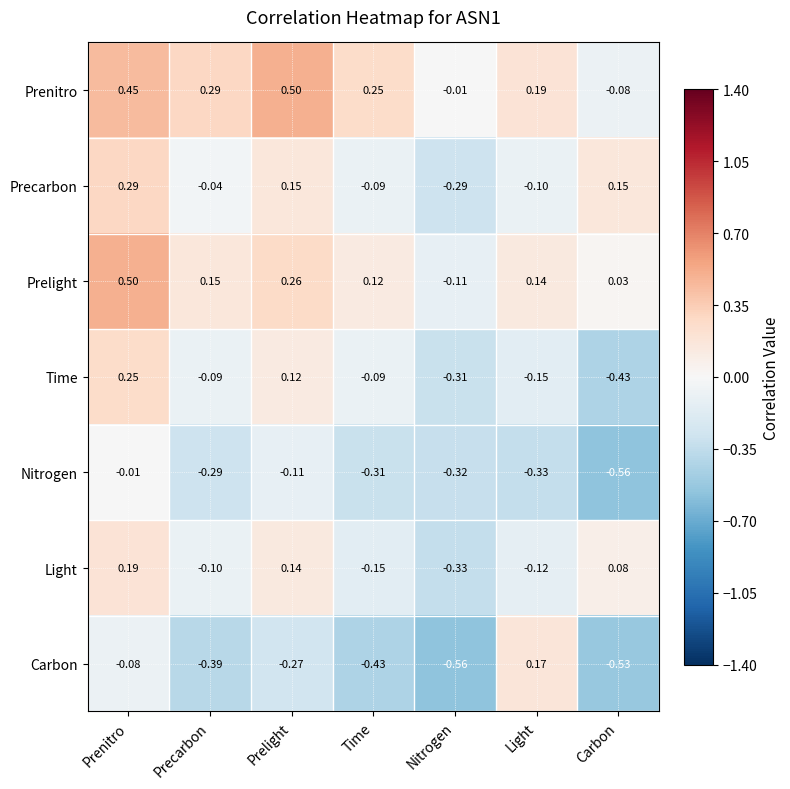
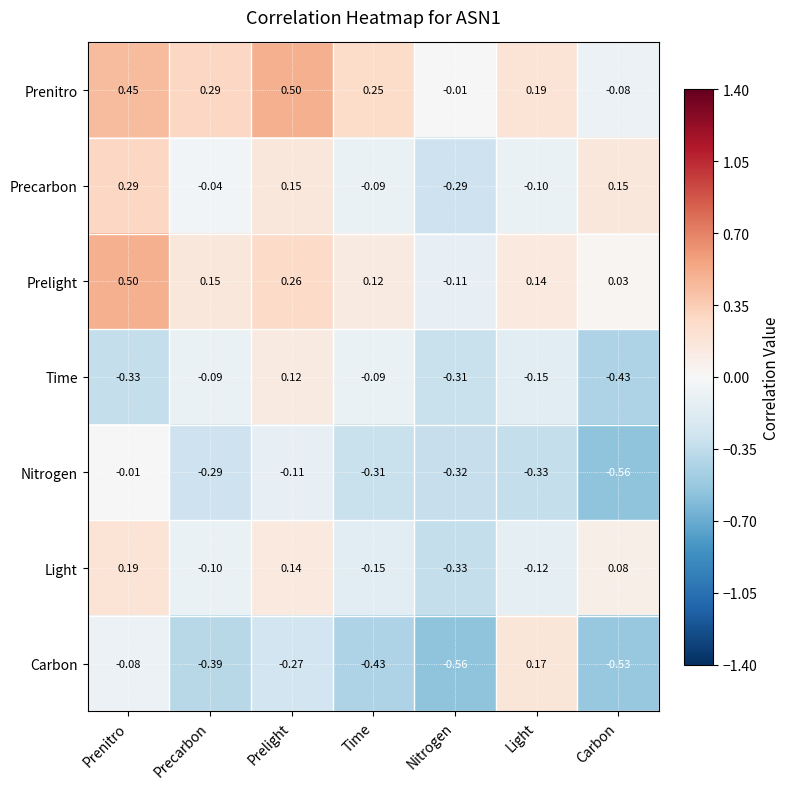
Time, Prenitro: 0.25 -> -0.33
